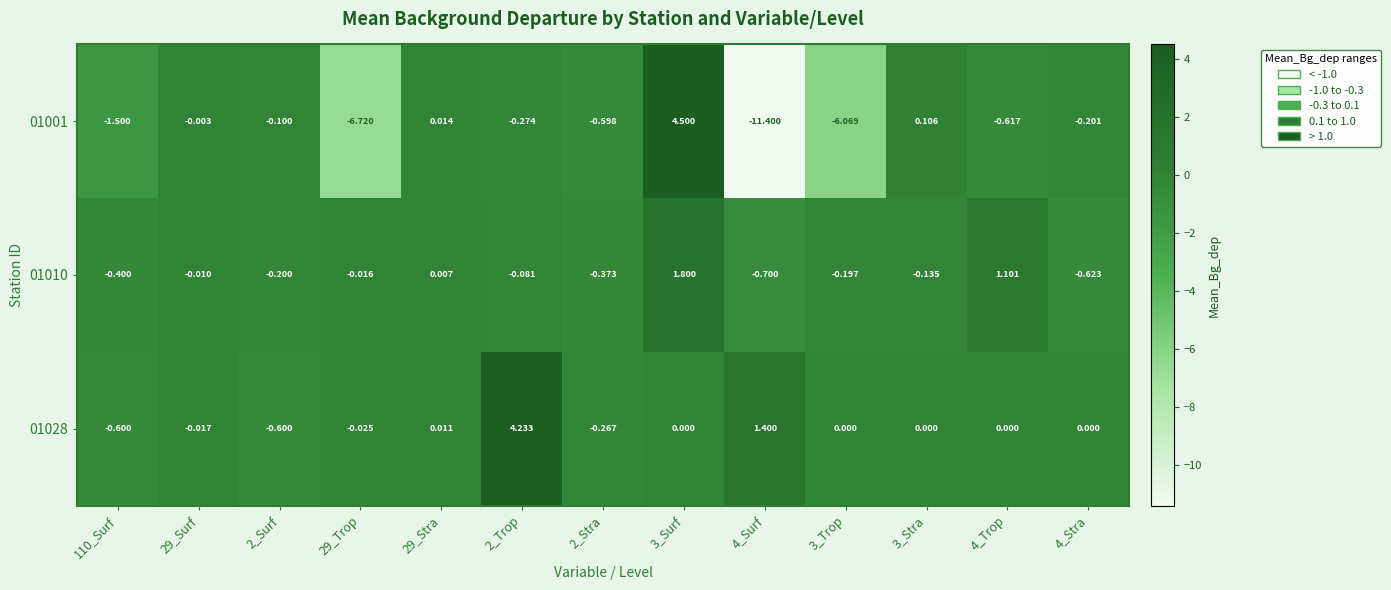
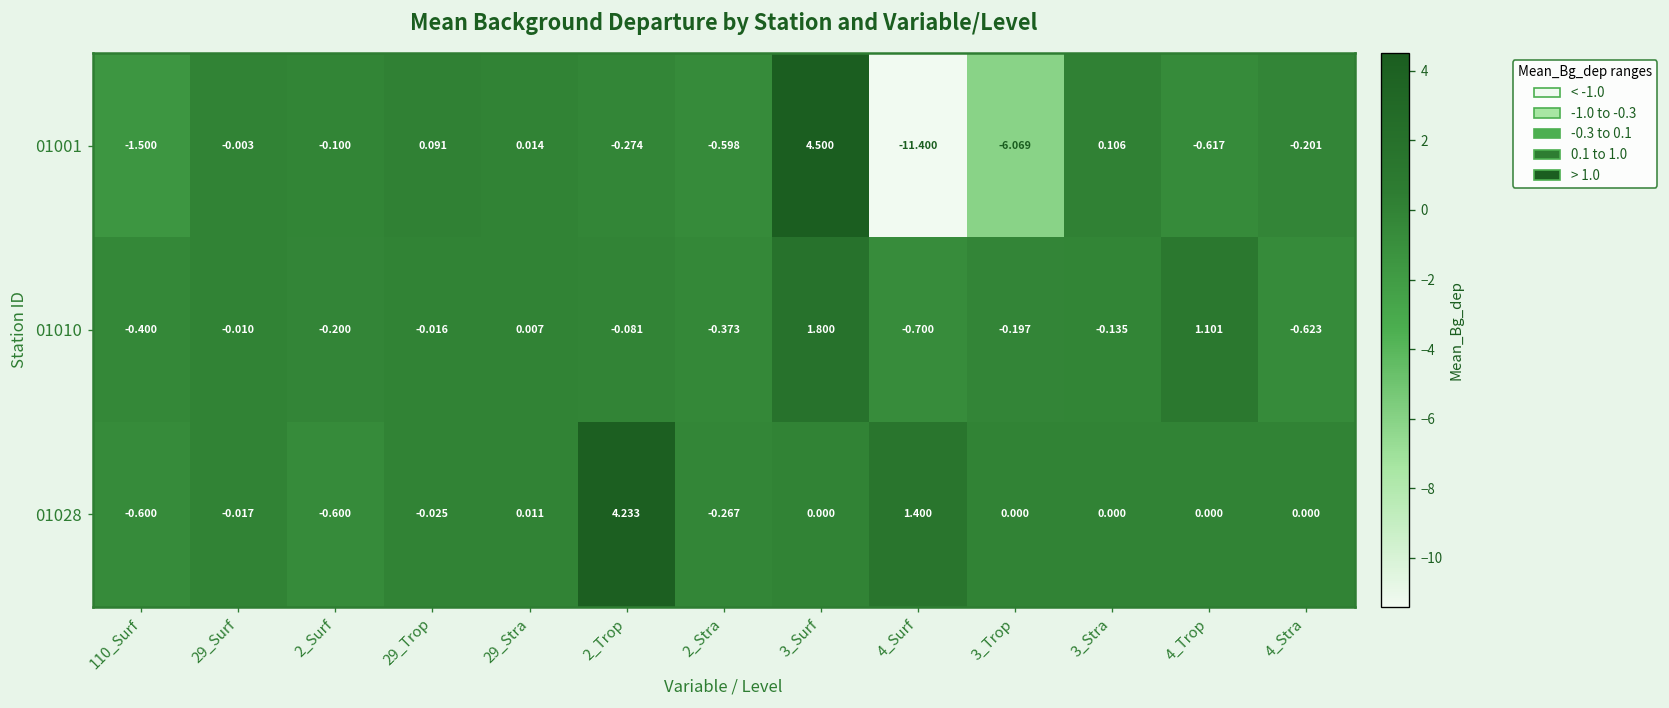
01001, 29_Trop: -6.720 -> 0.091
